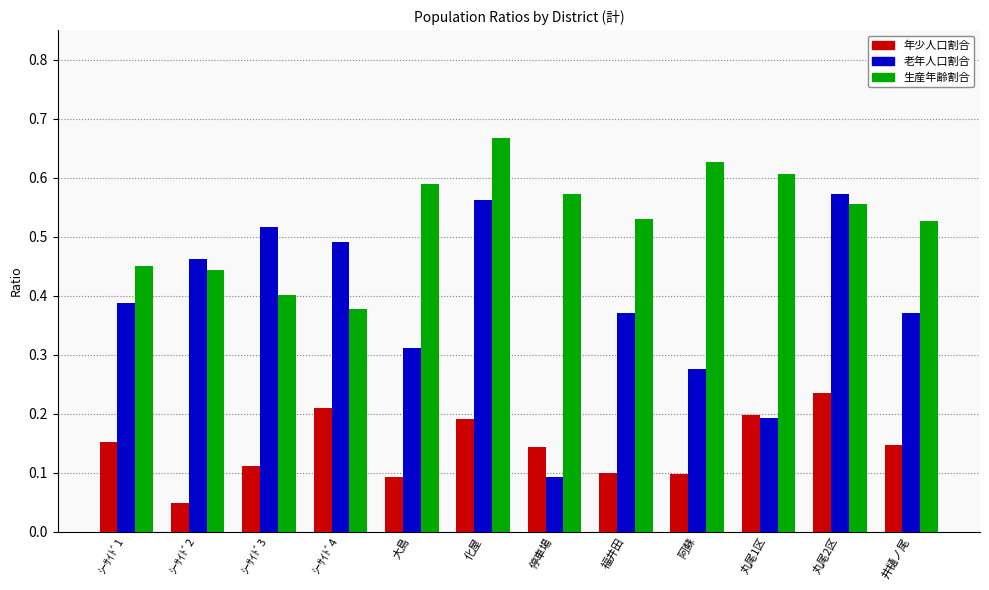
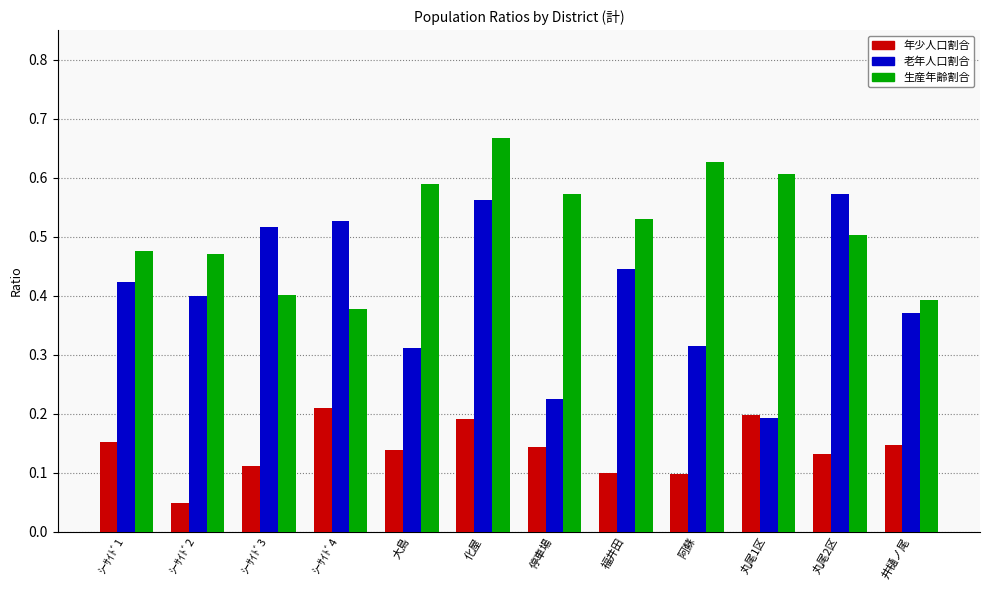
老年人口割合, ｼｰｻｲﾄﾞ1: 0.39 -> 0.42
生産年齢割合, ｼｰｻｲﾄﾞ1: 0.45 -> 0.48
老年人口割合, ｼｰｻｲﾄﾞ2: 0.46 -> 0.40
生産年齢割合, ｼｰｻｲﾄﾞ2: 0.44 -> 0.47
老年人口割合, ｼｰｻｲﾄﾞ4: 0.49 -> 0.53
年少人口割合, 大島: 0.09 -> 0.14
老年人口割合, 停車場: 0.09 -> 0.22
老年人口割合, 福井田: 0.37 -> 0.45
老年人口割合, 阿蘇: 0.28 -> 0.31
年少人口割合, 丸尾2区: 0.23 -> 0.13
生産年齢割合, 丸尾2区: 0.55 -> 0.50
生産年齢割合, 井樋ノ尾: 0.53 -> 0.39
